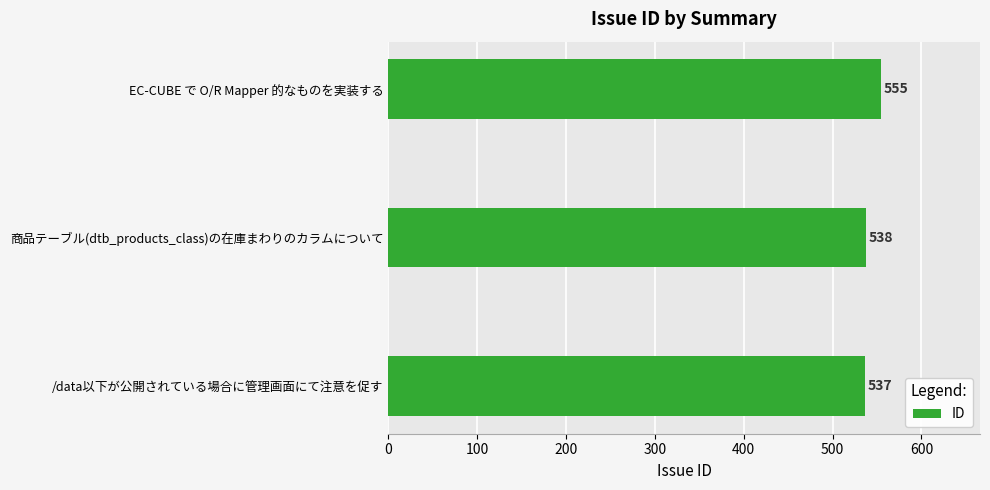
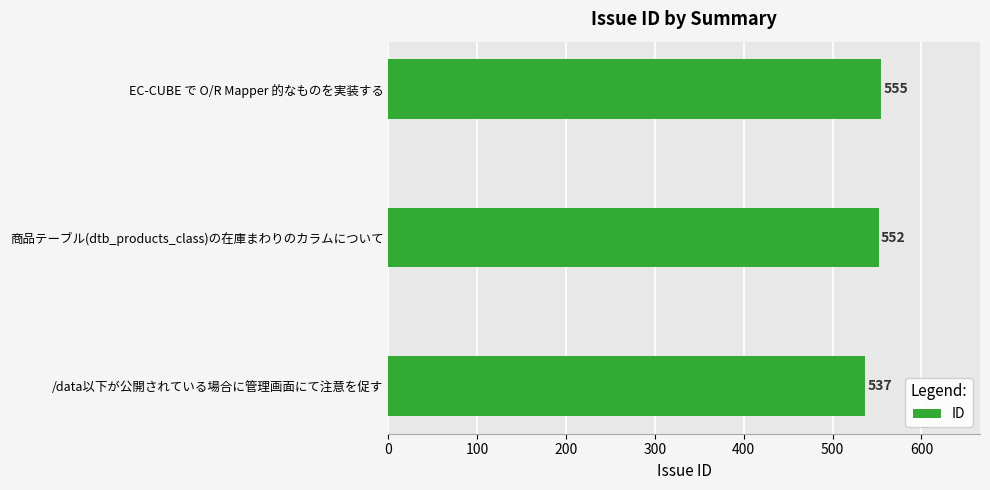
商品テーブル(dtb_products_class)の在庫まわりのカラムについて: 538 -> 552
